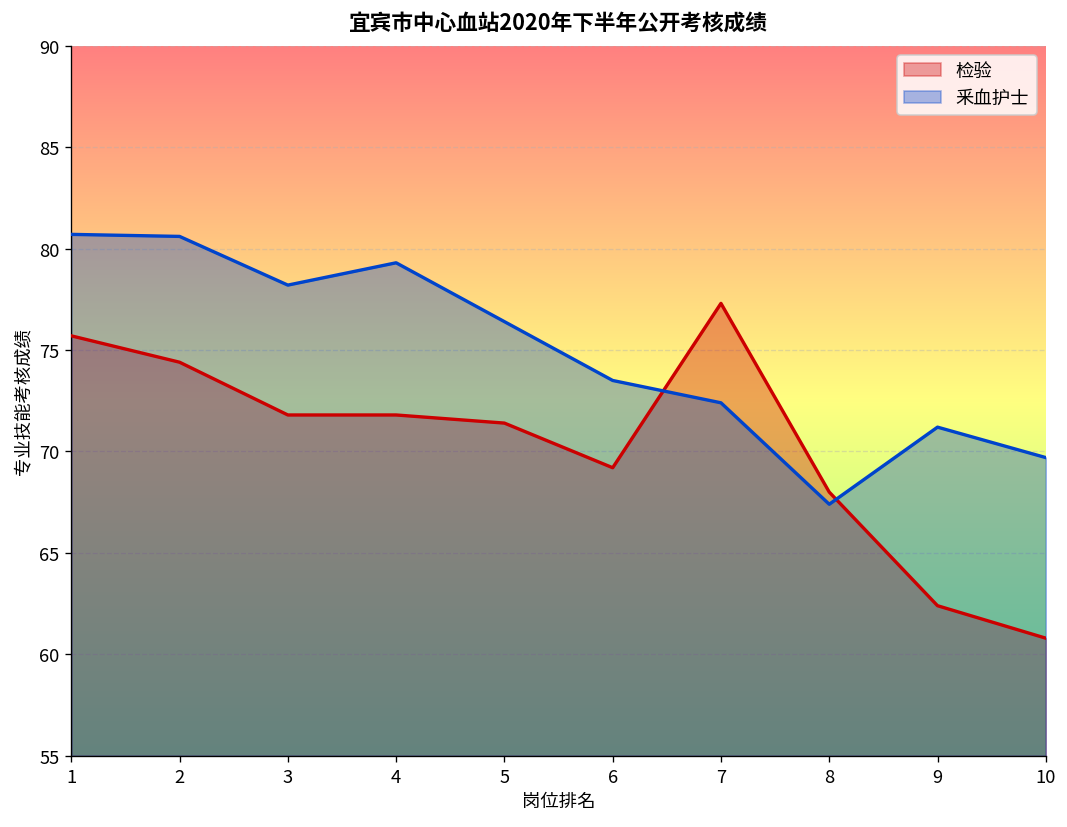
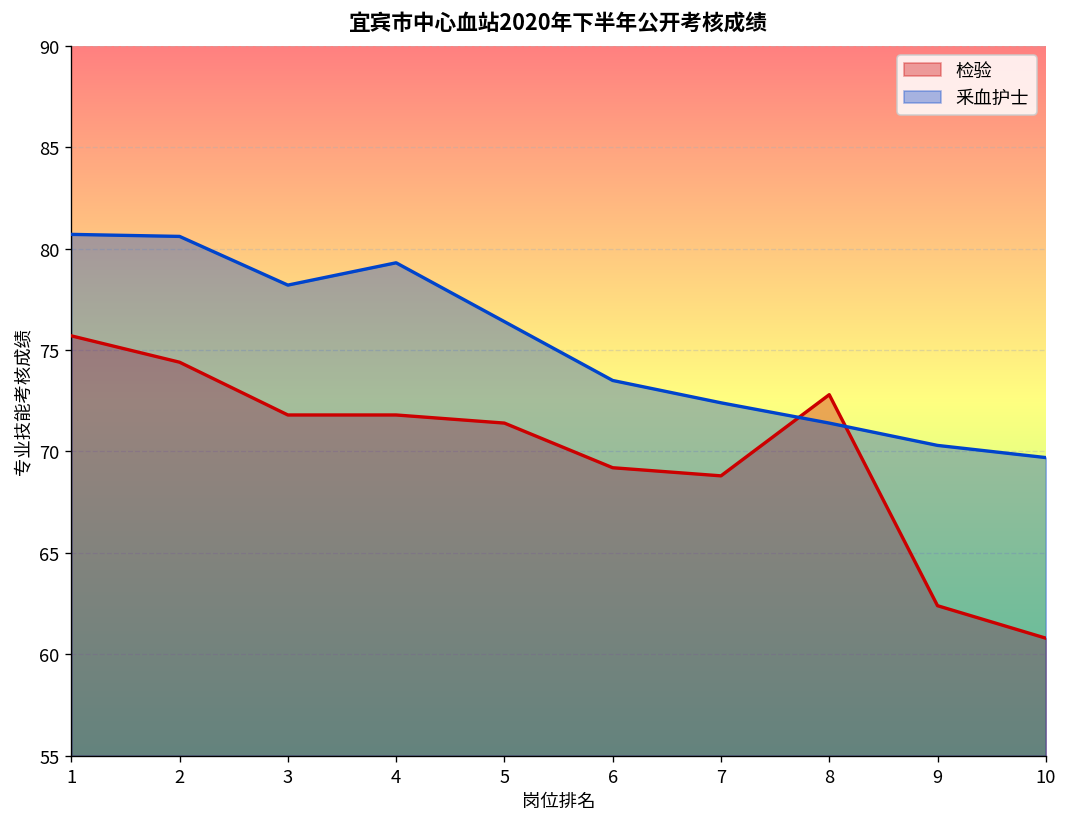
检验, 7: 77.3 -> 68.8
检验, 8: 68.0 -> 72.8
釆血护士, 8: 67.4 -> 71.4
釆血护士, 9: 71.2 -> 70.3
